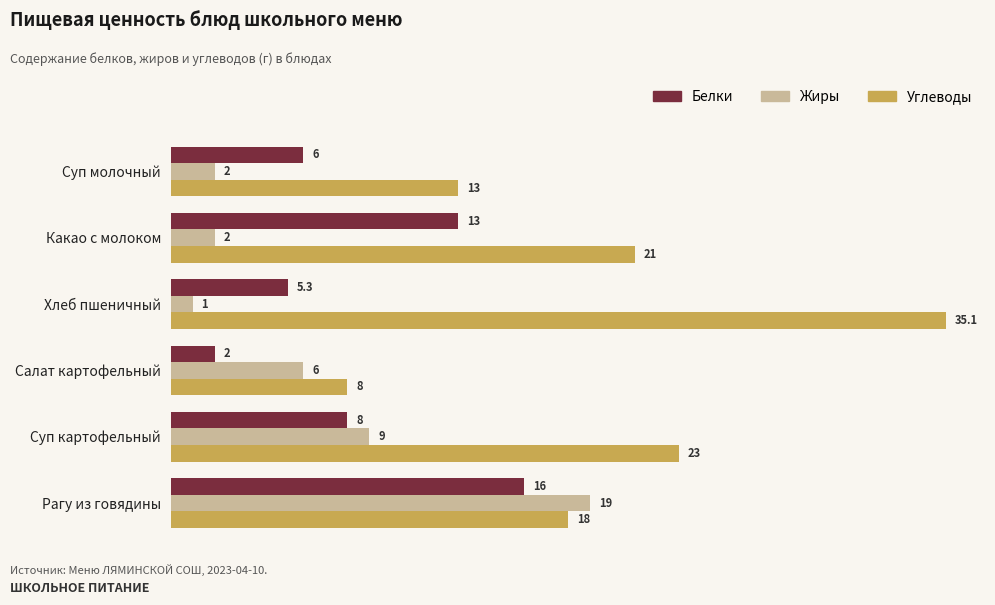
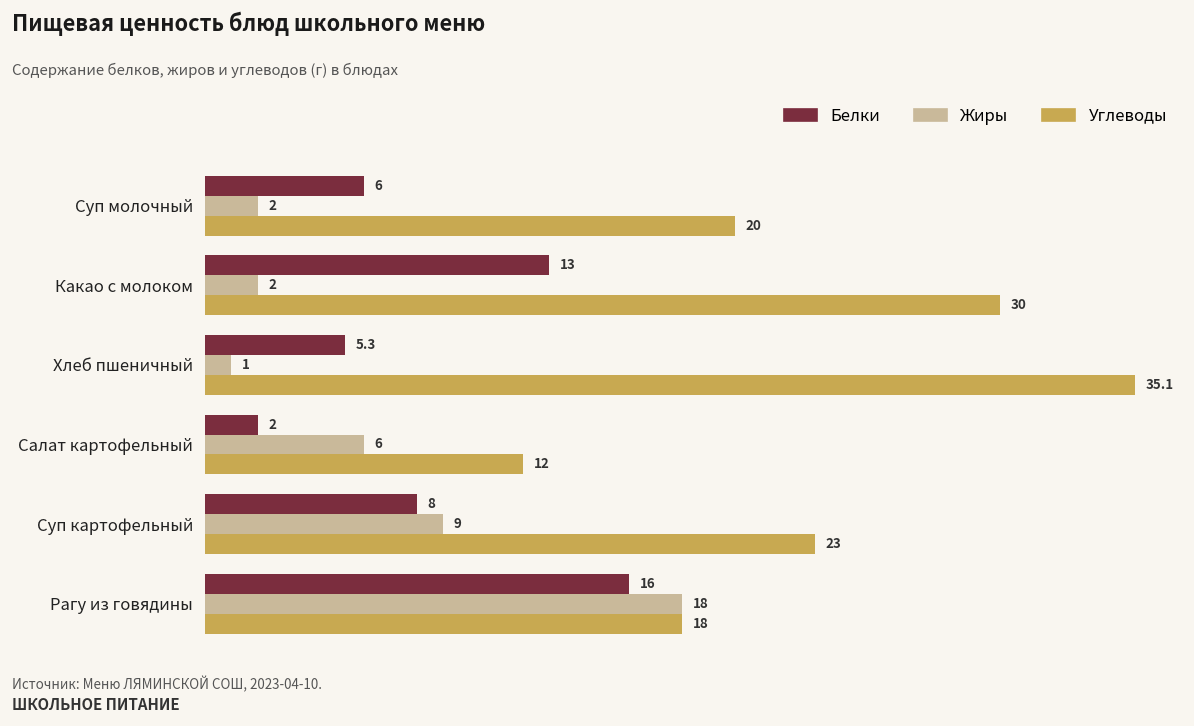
Углеводы, Суп молочный: 13 -> 20
Углеводы, Какао с молоком: 21 -> 30
Углеводы, Салат картофельный: 8 -> 12
Жиры, Рагу из говядины: 19 -> 18
